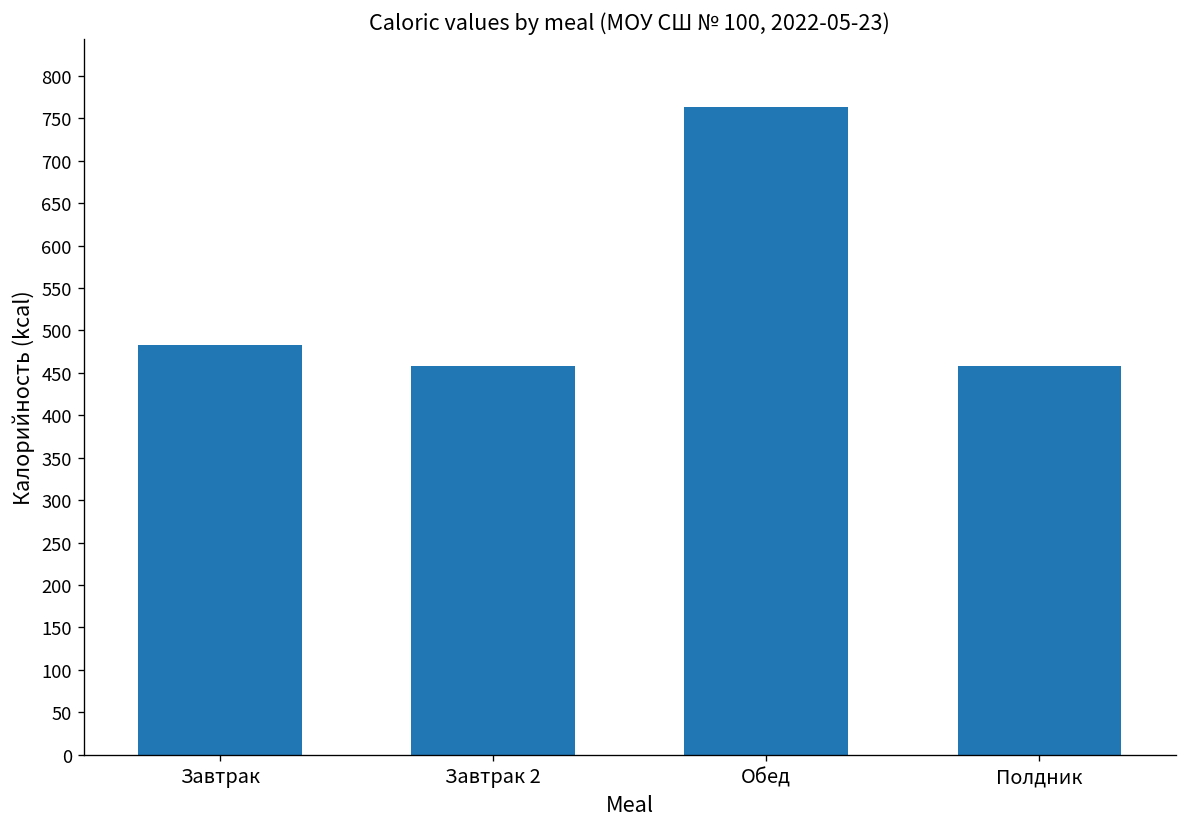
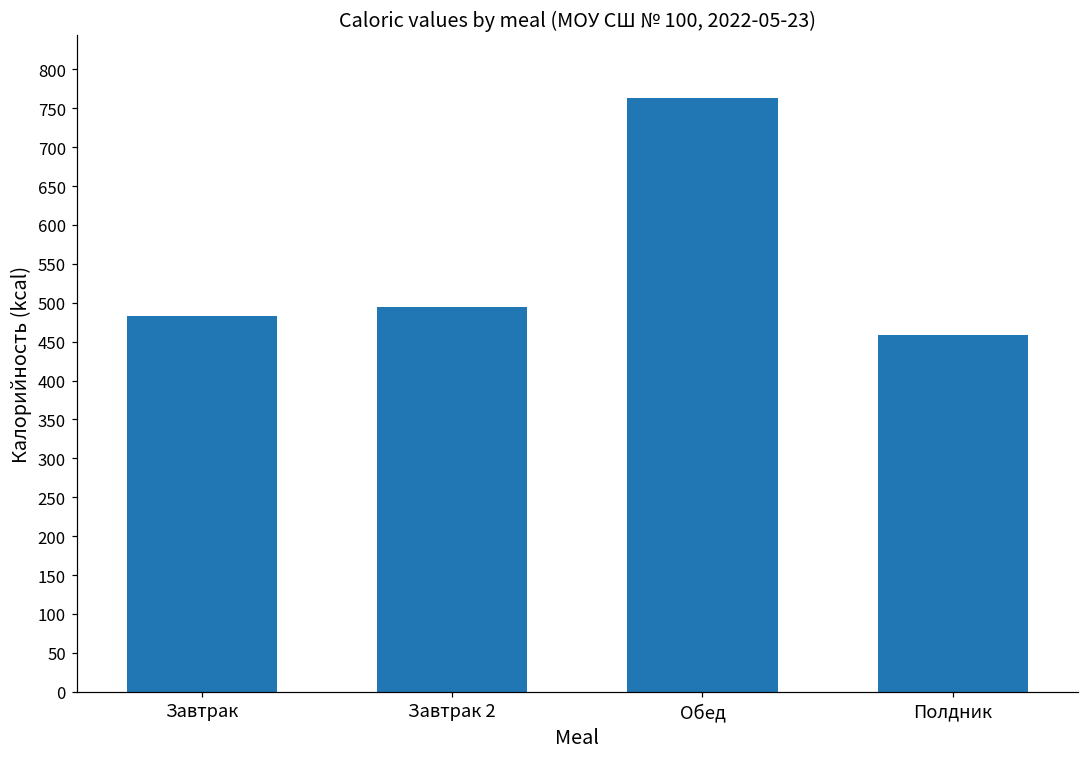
Завтрак 2: 460 -> 490
